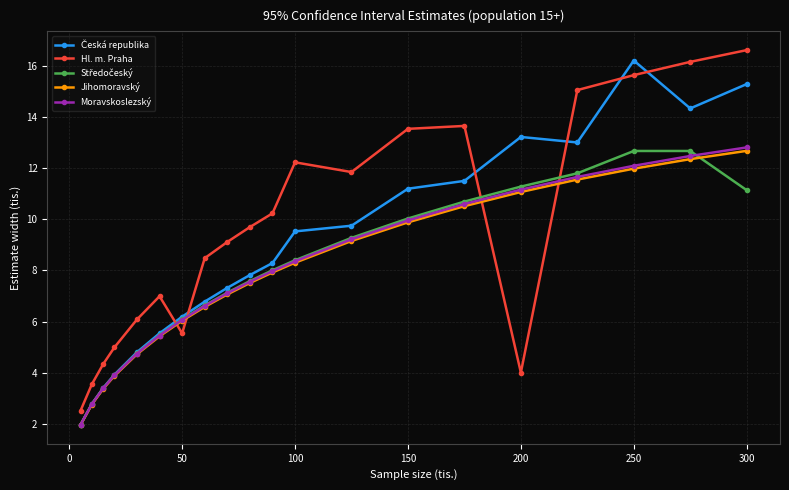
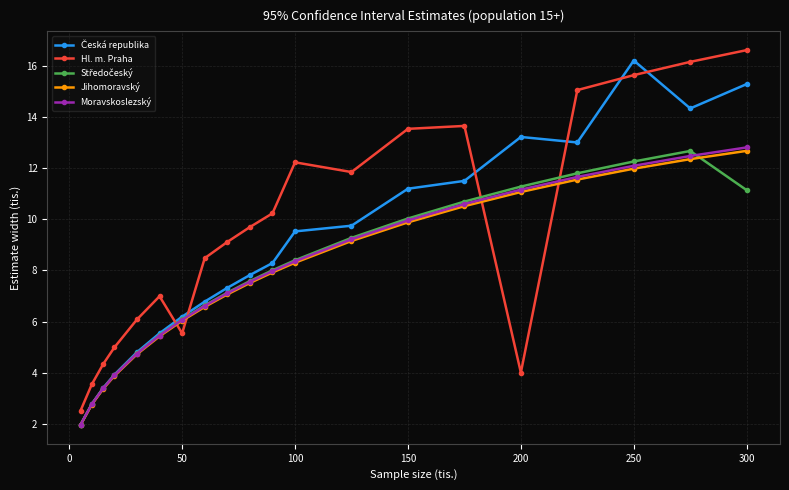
Středočeský, 250: 12.7 -> 12.3
